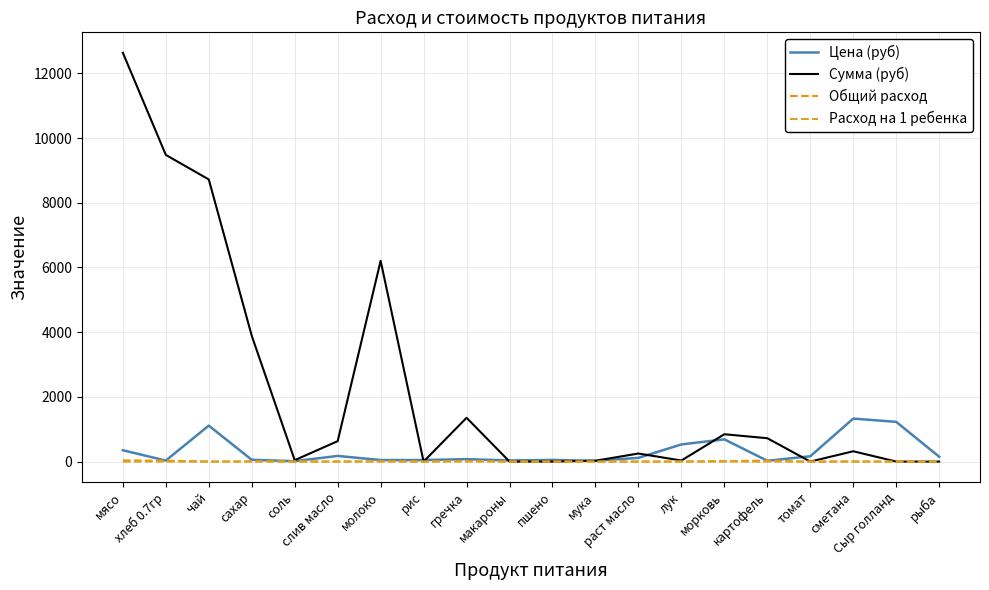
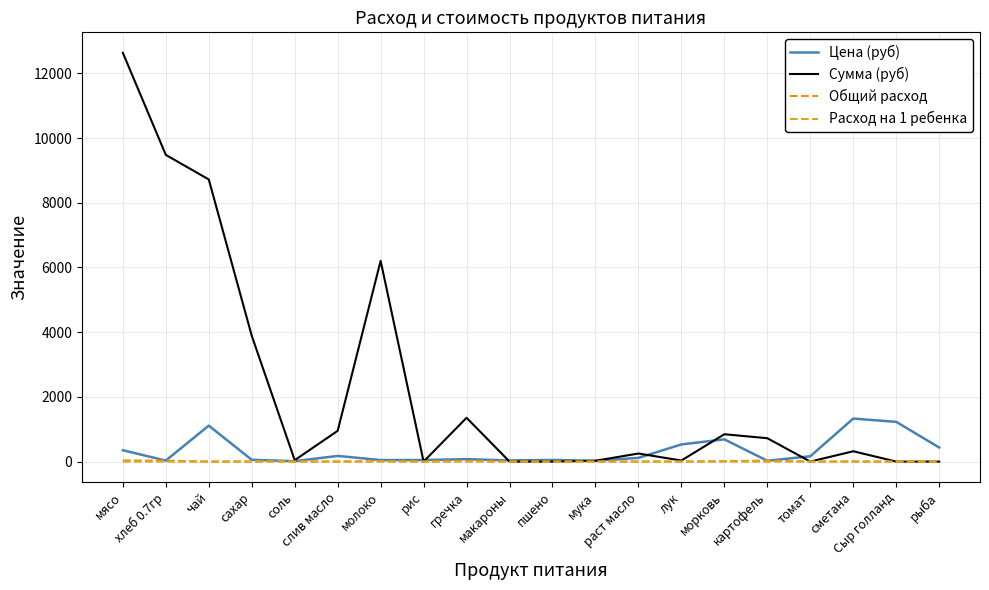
Сумма (руб), слив масло: 600 -> 1000
Цена (руб), рыба: 200 -> 400
